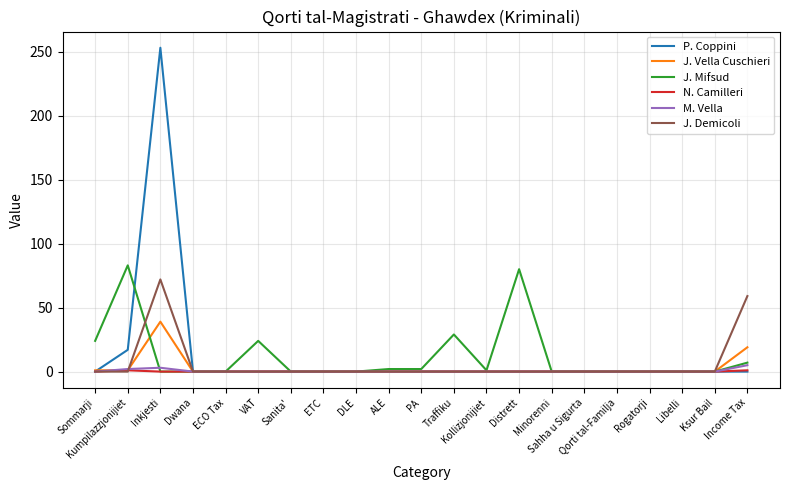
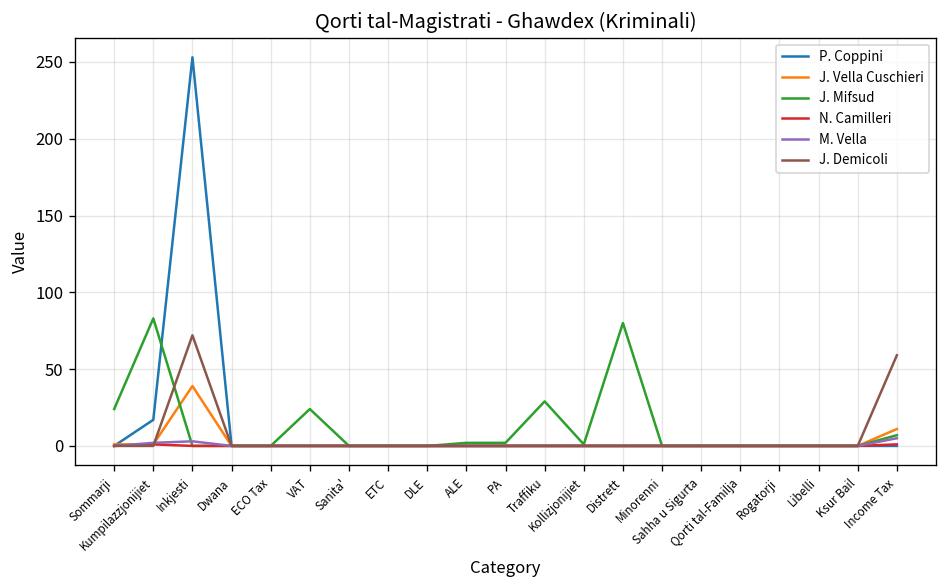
J. Vella Cuschieri, Income Tax: 19 -> 11
